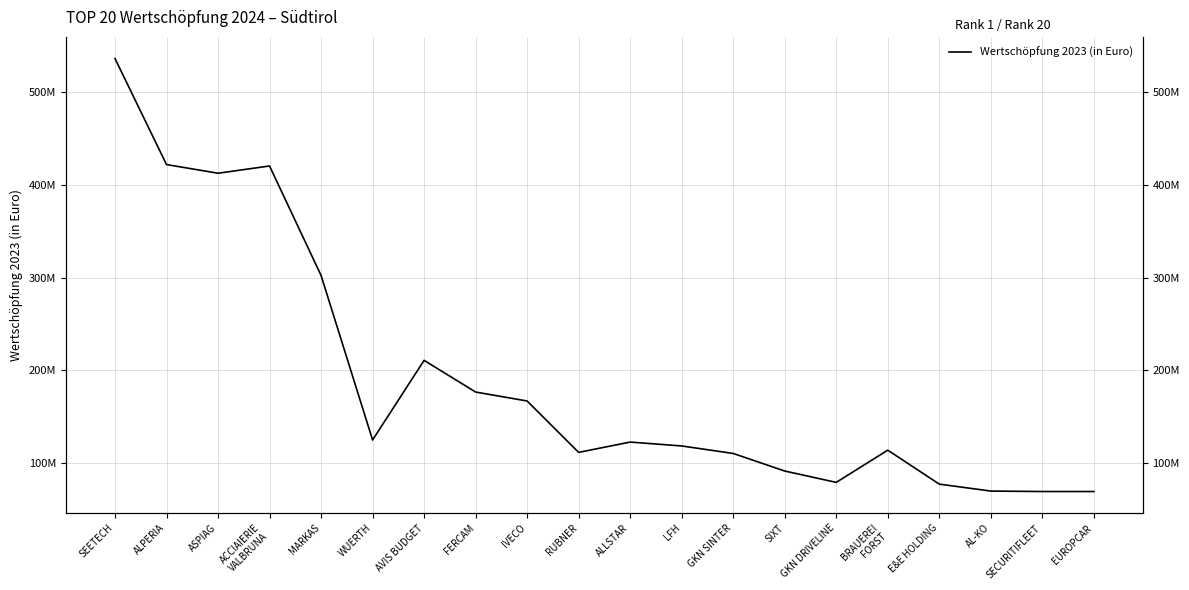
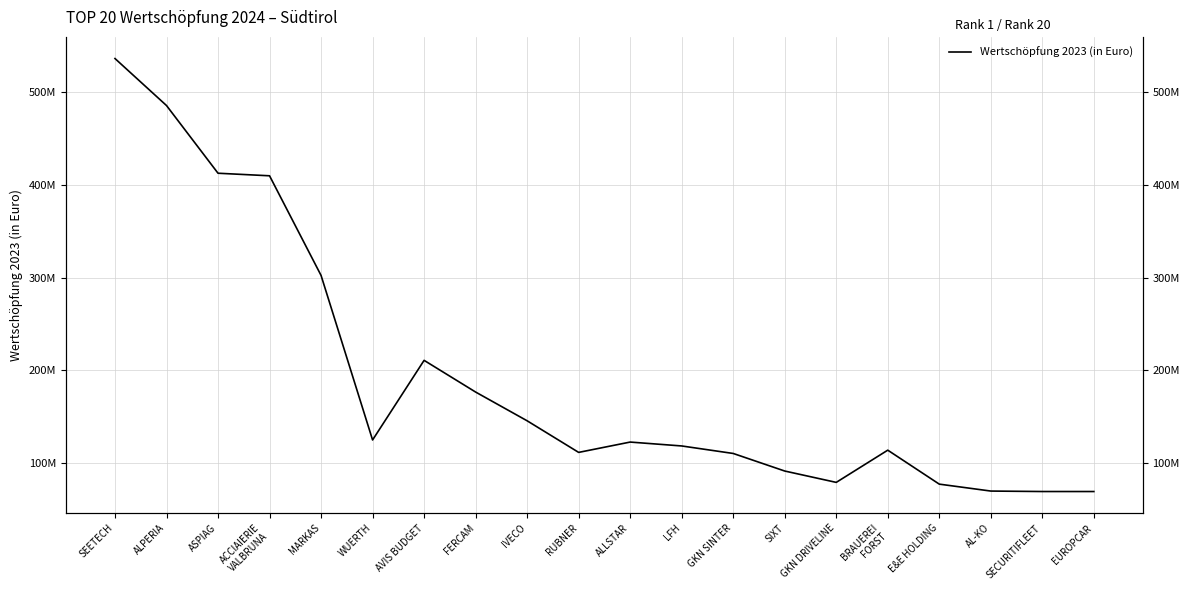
ALPERIA: 420000000 -> 490000000
ACCIAIERIE VALBRUNA: 420000000 -> 410000000
IVECO: 170000000 -> 150000000
